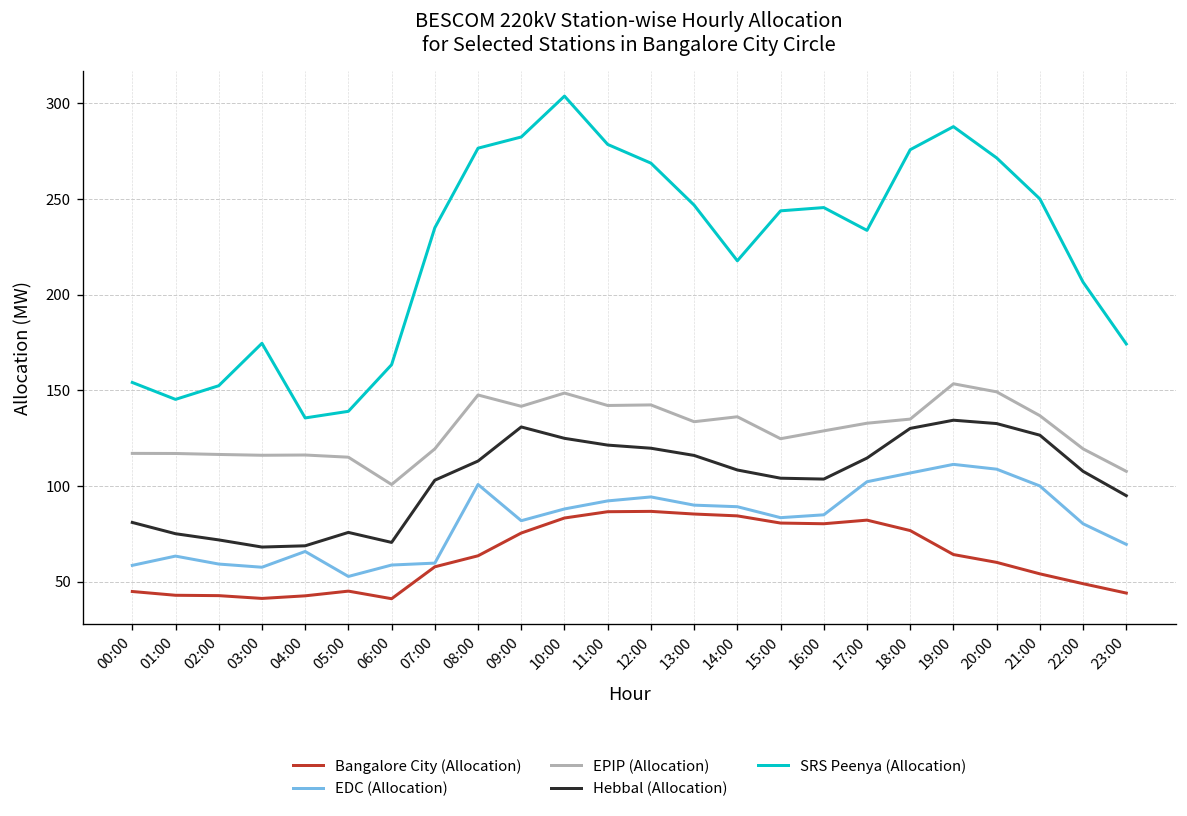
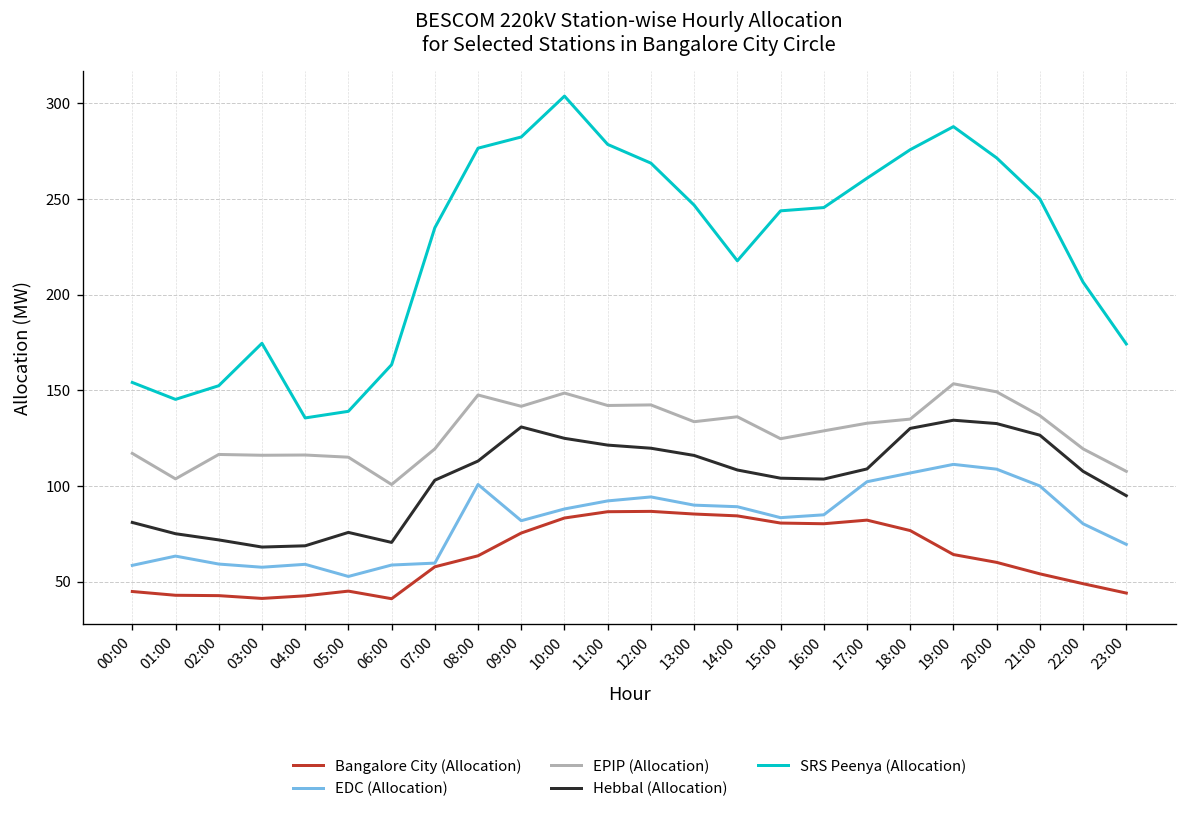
EPIP (Allocation), 01:00: 117 -> 104
EDC (Allocation), 04:00: 66 -> 59
Hebbal (Allocation), 17:00: 115 -> 109
SRS Peenya (Allocation), 17:00: 234 -> 261
